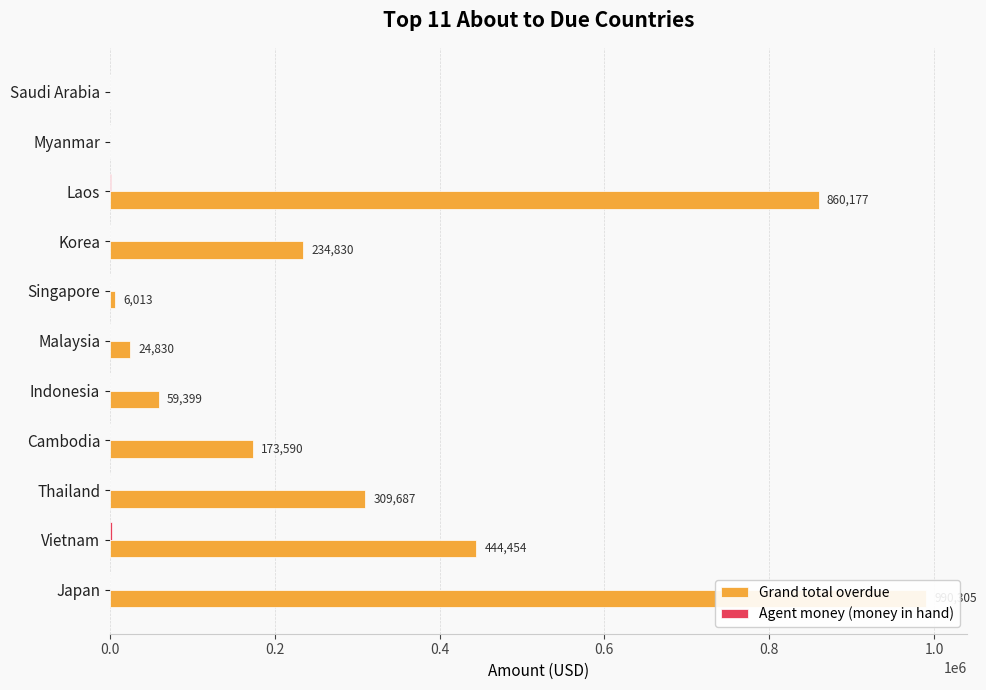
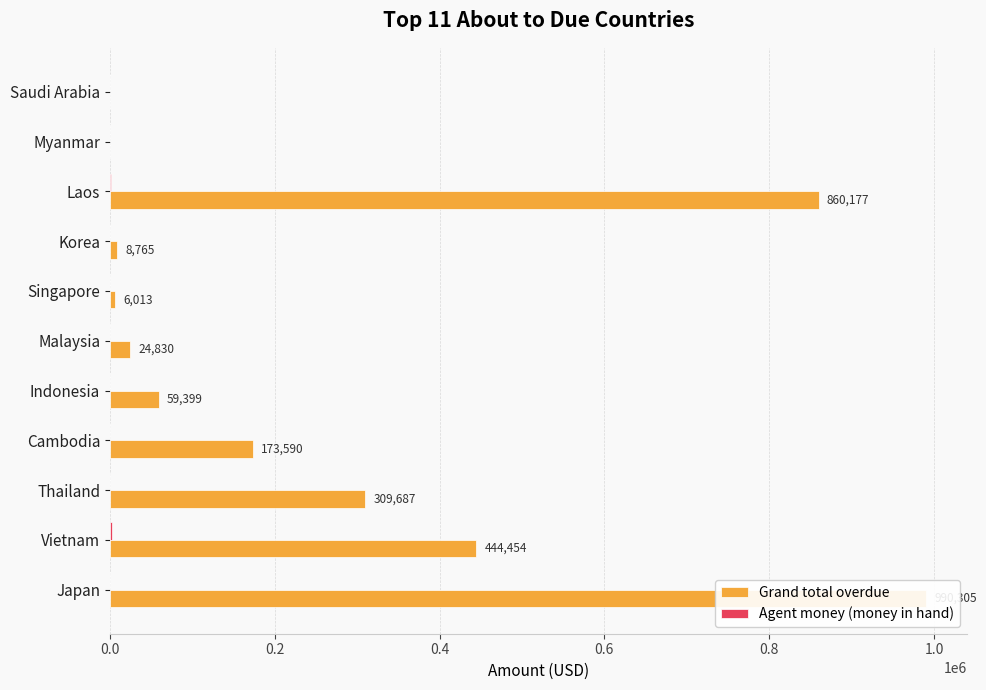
Grand total overdue, Korea: 234,830 -> 8,765
